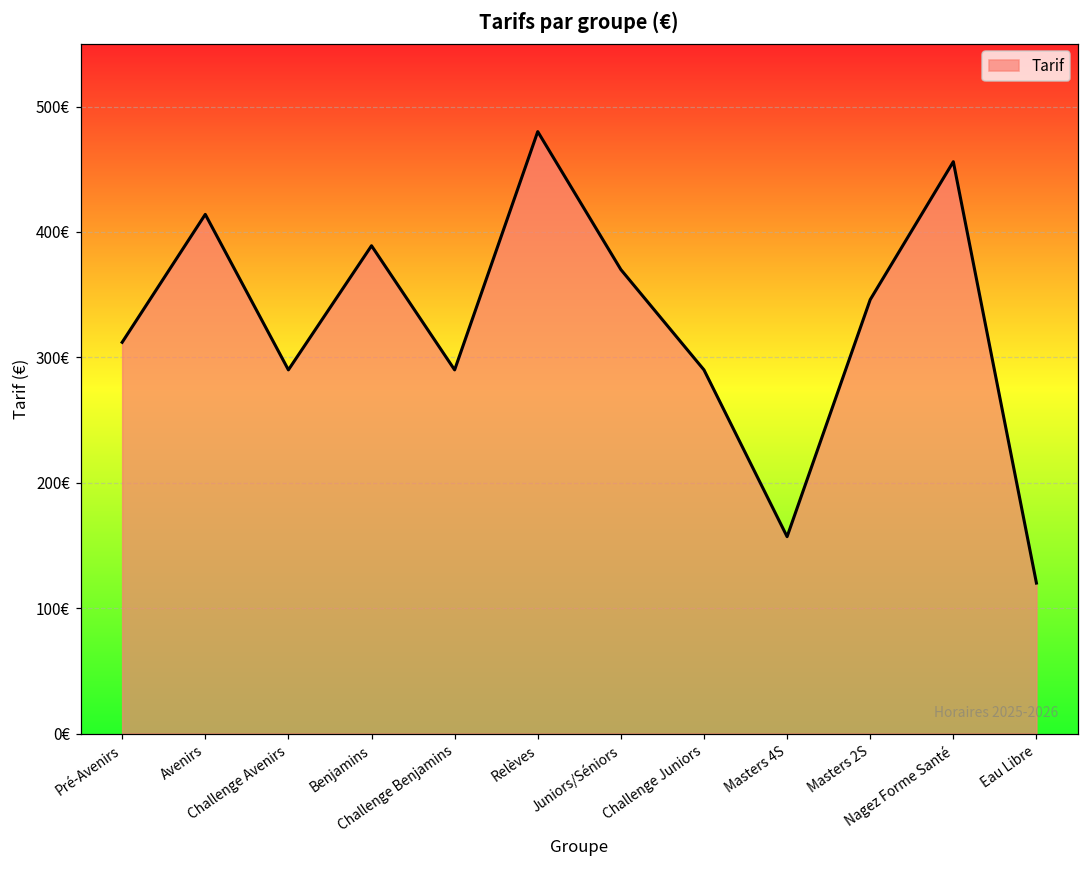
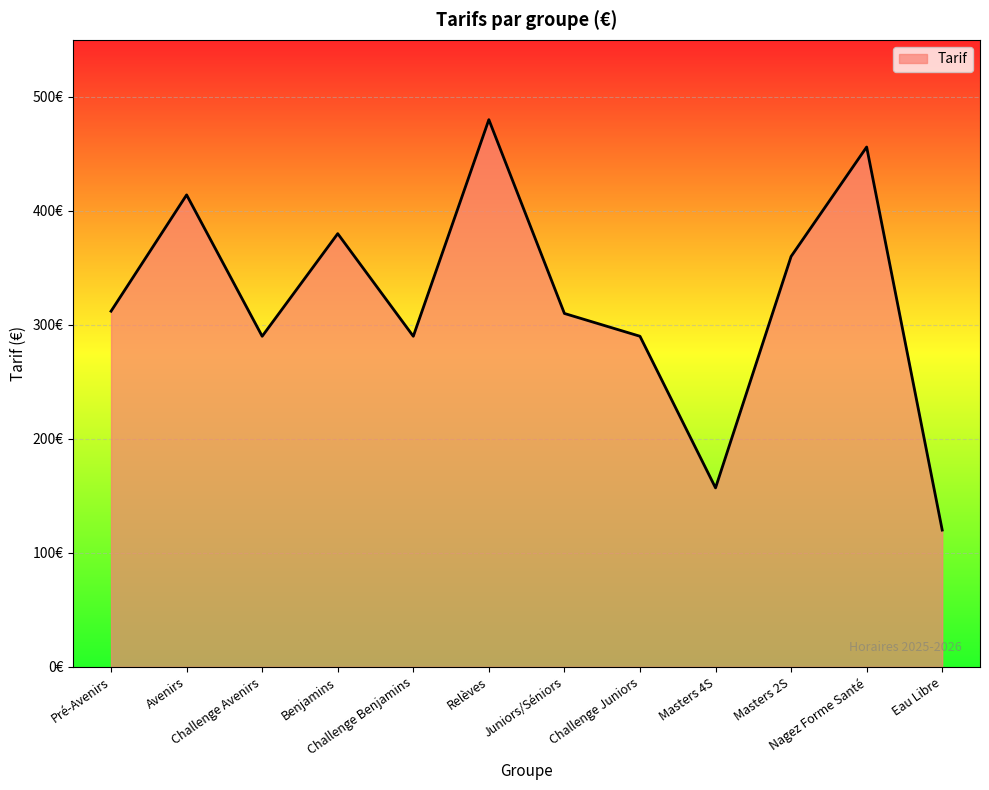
Benjamins: 389€ -> 380€
Juniors/Séniors: 370€ -> 310€
Masters 2S: 346€ -> 360€
